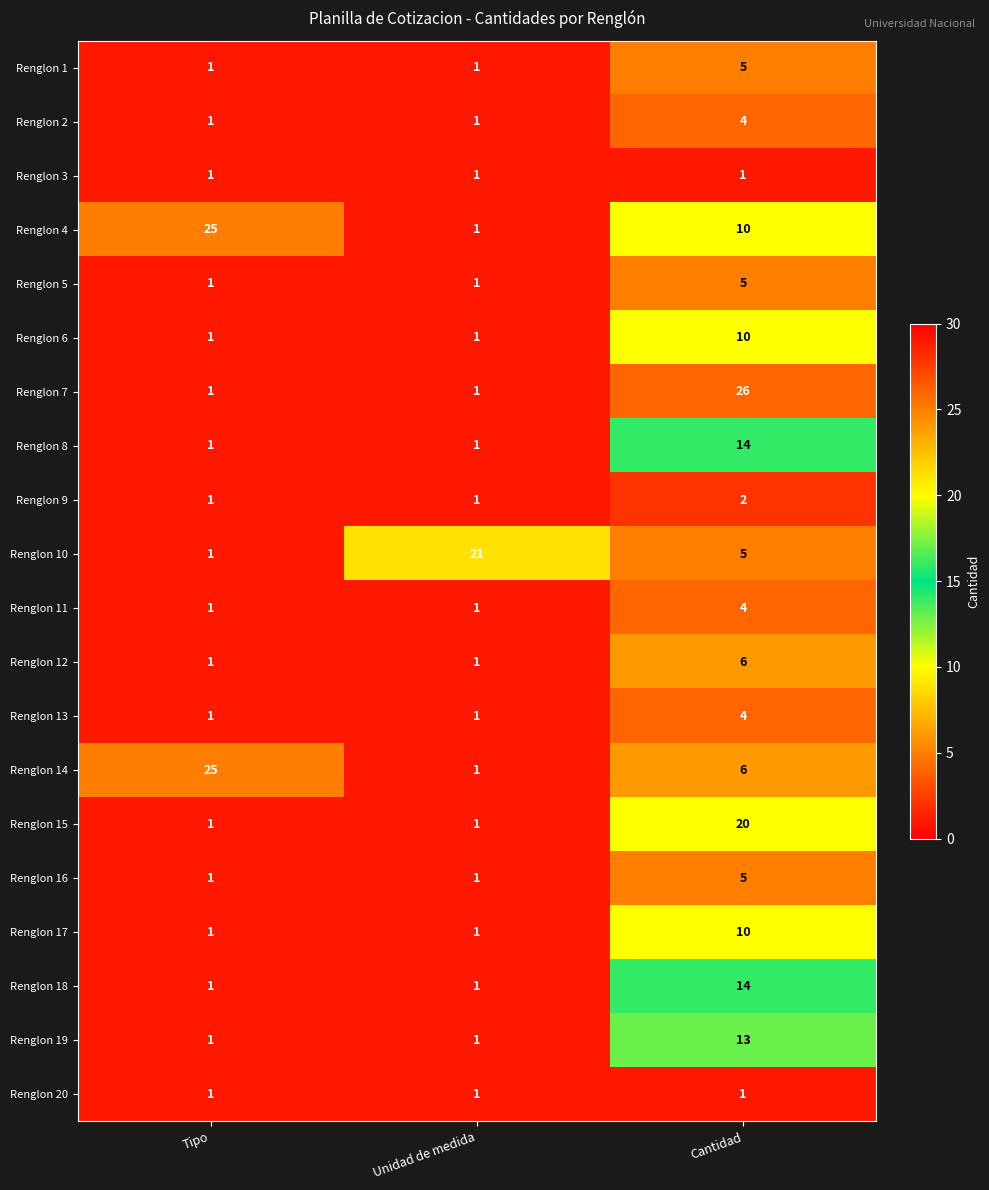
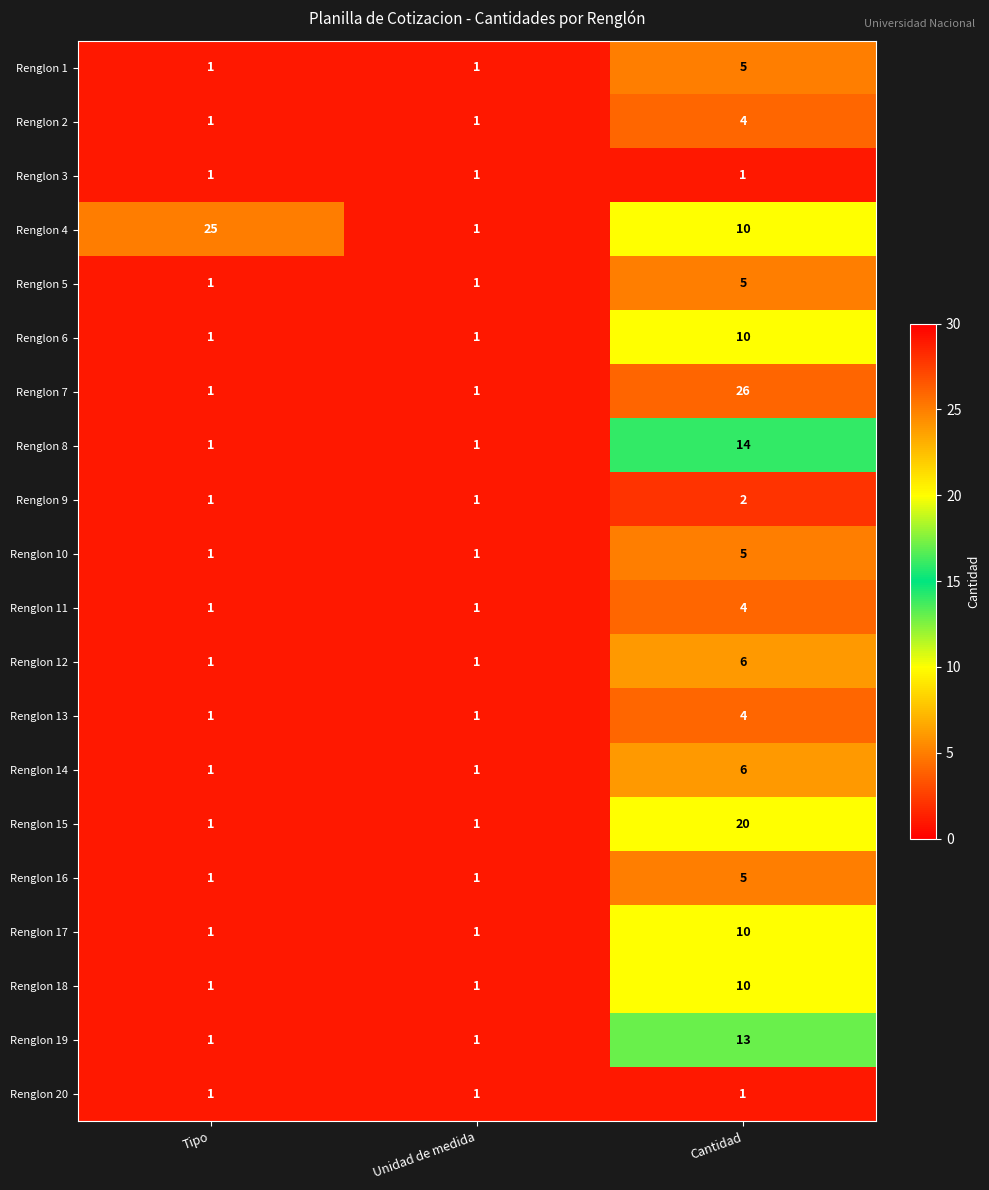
Renglon 10, Unidad de medida: 21 -> 1
Renglon 14, Tipo: 25 -> 1
Renglon 18, Cantidad: 14 -> 10
